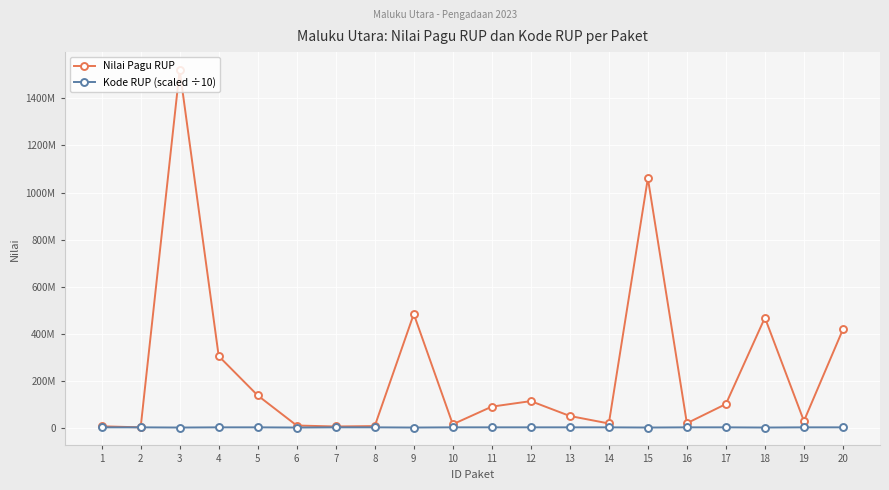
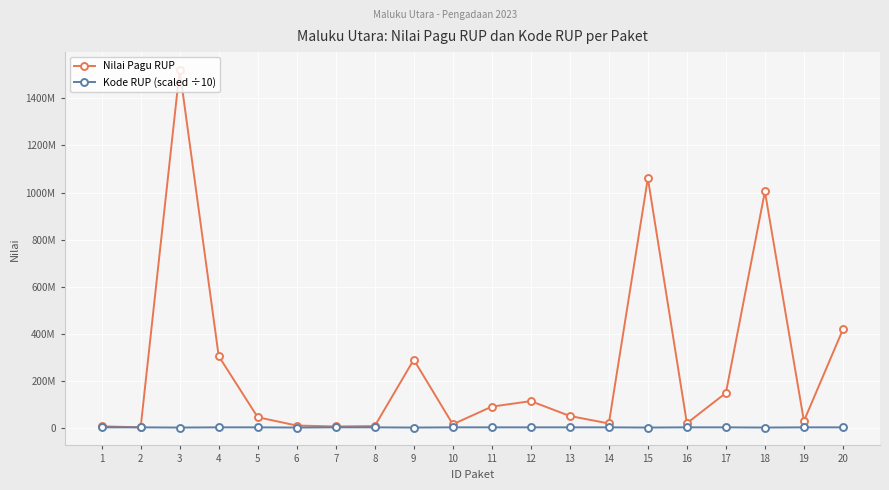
Nilai Pagu RUP, 5: 140000000 -> 50000000
Nilai Pagu RUP, 9: 480000000 -> 290000000
Nilai Pagu RUP, 17: 100000000 -> 150000000
Nilai Pagu RUP, 18: 470000000 -> 1000000000
